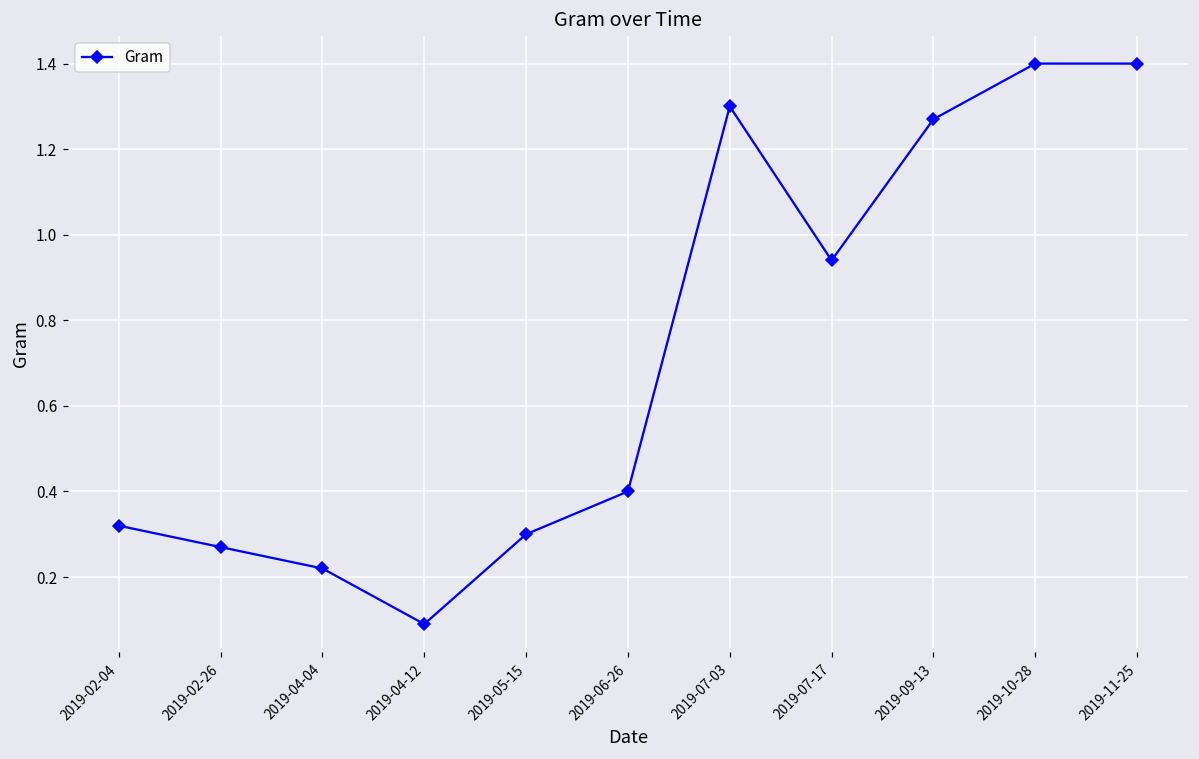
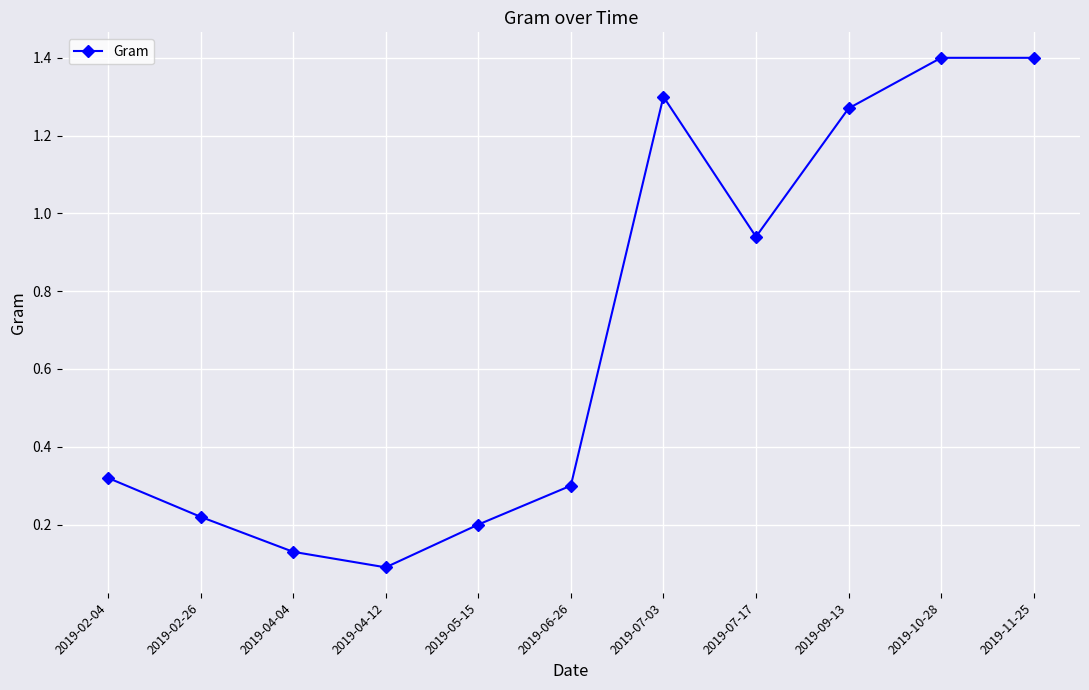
2019-02-26: 0.27 -> 0.22
2019-04-04: 0.22 -> 0.13
2019-05-15: 0.3 -> 0.2
2019-06-26: 0.4 -> 0.3
